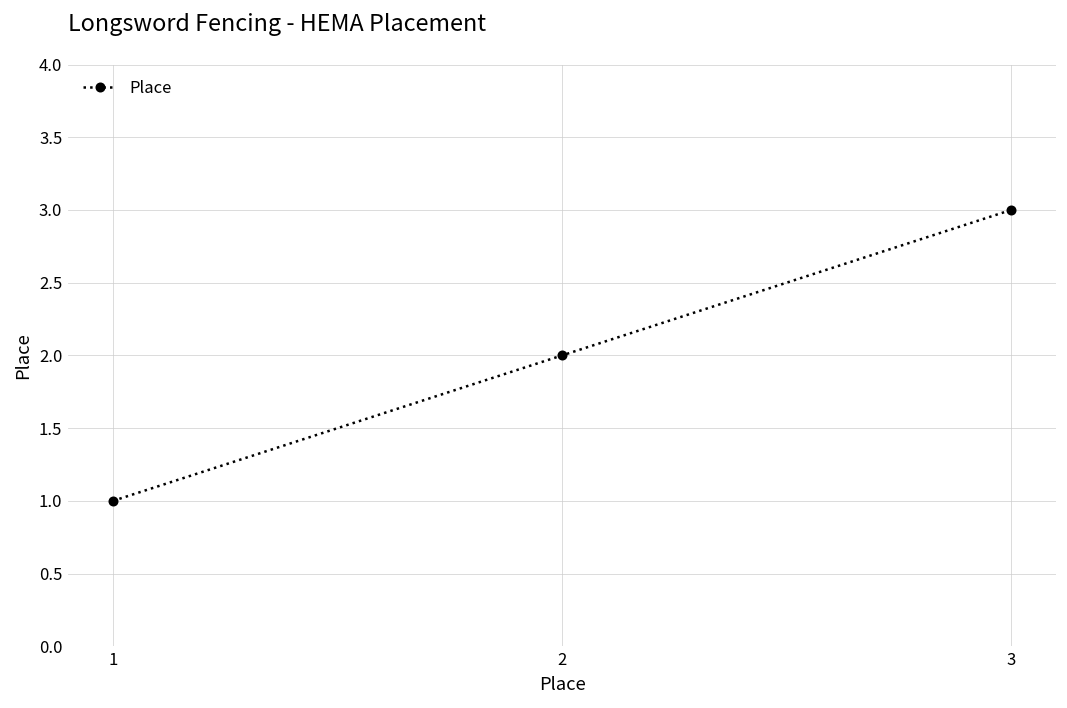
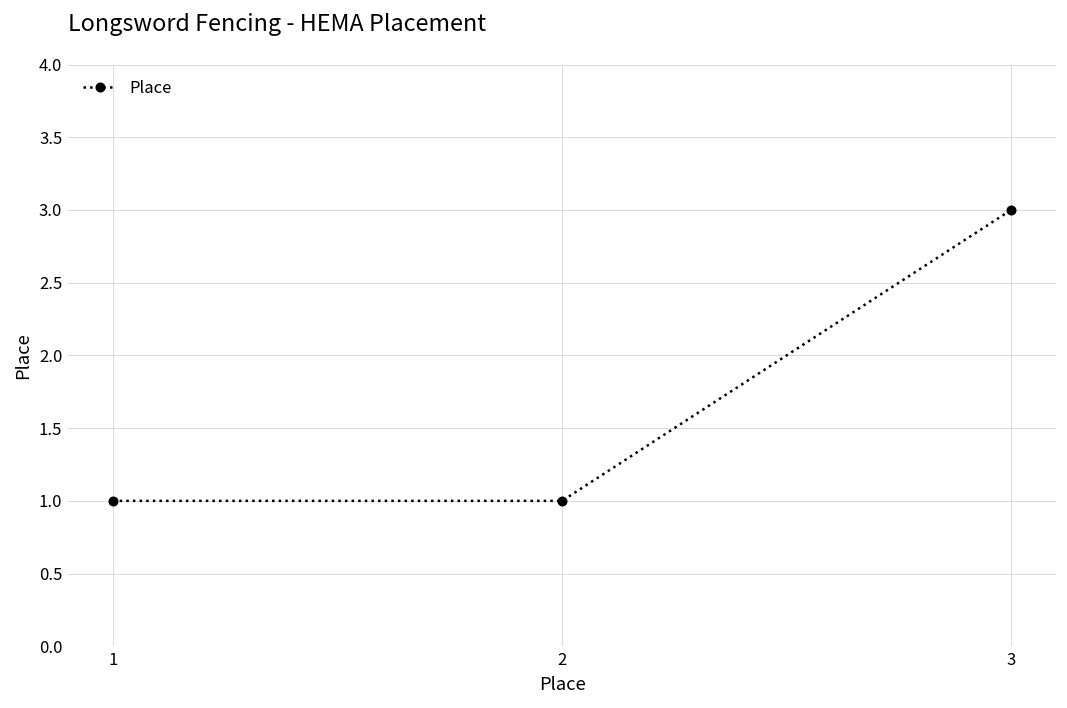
2: 2 -> 1
